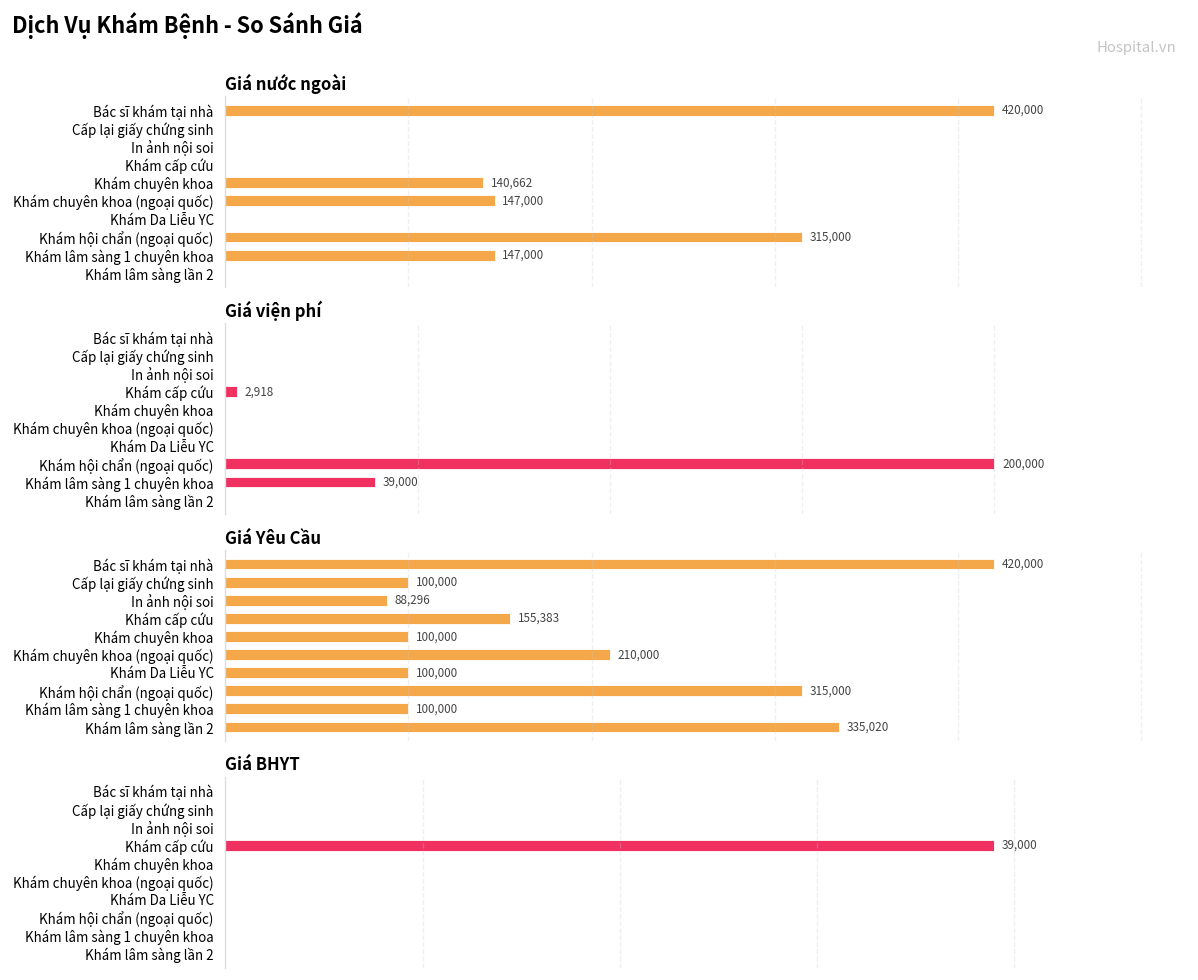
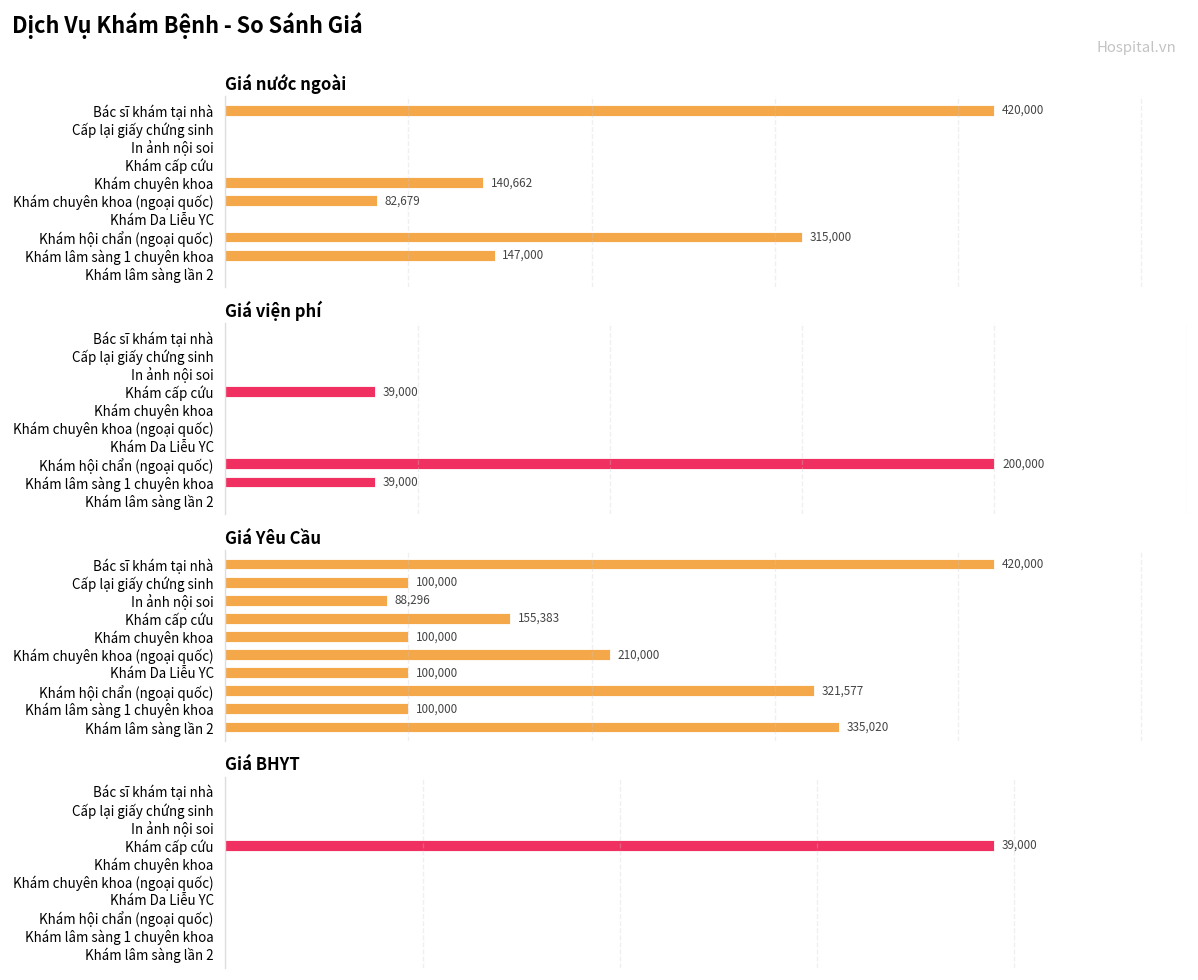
Giá nước ngoài, Khám chuyên khoa (ngoại quốc): 147,000 -> 82,679
Giá viện phí, Khám cấp cứu: 2,918 -> 39,000
Giá Yêu Cầu, Khám hội chẩn (ngoại quốc): 315,000 -> 321,577
